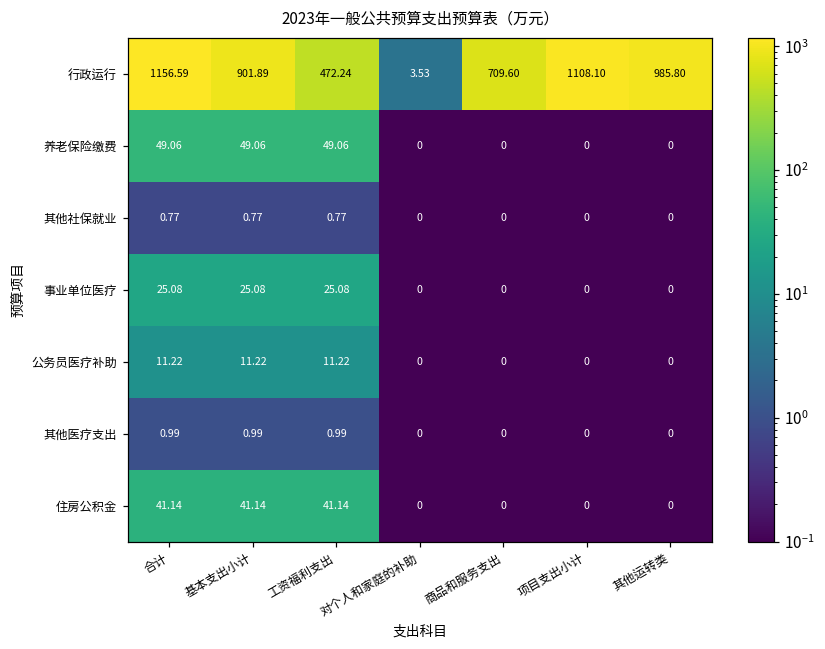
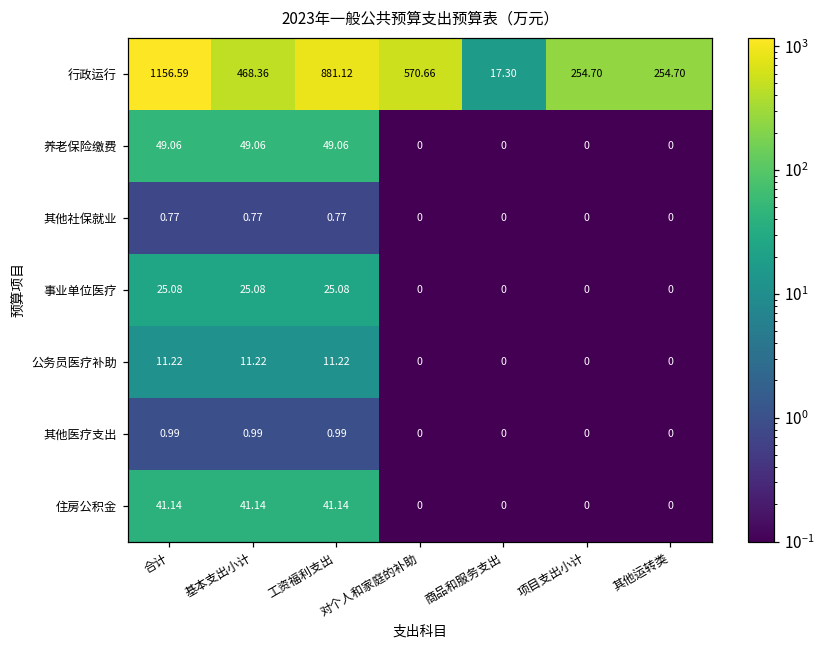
行政运行, 基本支出小计: 901.89 -> 468.36
行政运行, 工资福利支出: 472.24 -> 881.12
行政运行, 对个人和家庭的补助: 3.53 -> 570.66
行政运行, 商品和服务支出: 709.60 -> 17.30
行政运行, 项目支出小计: 1108.10 -> 254.70
行政运行, 其他运转类: 985.80 -> 254.70
